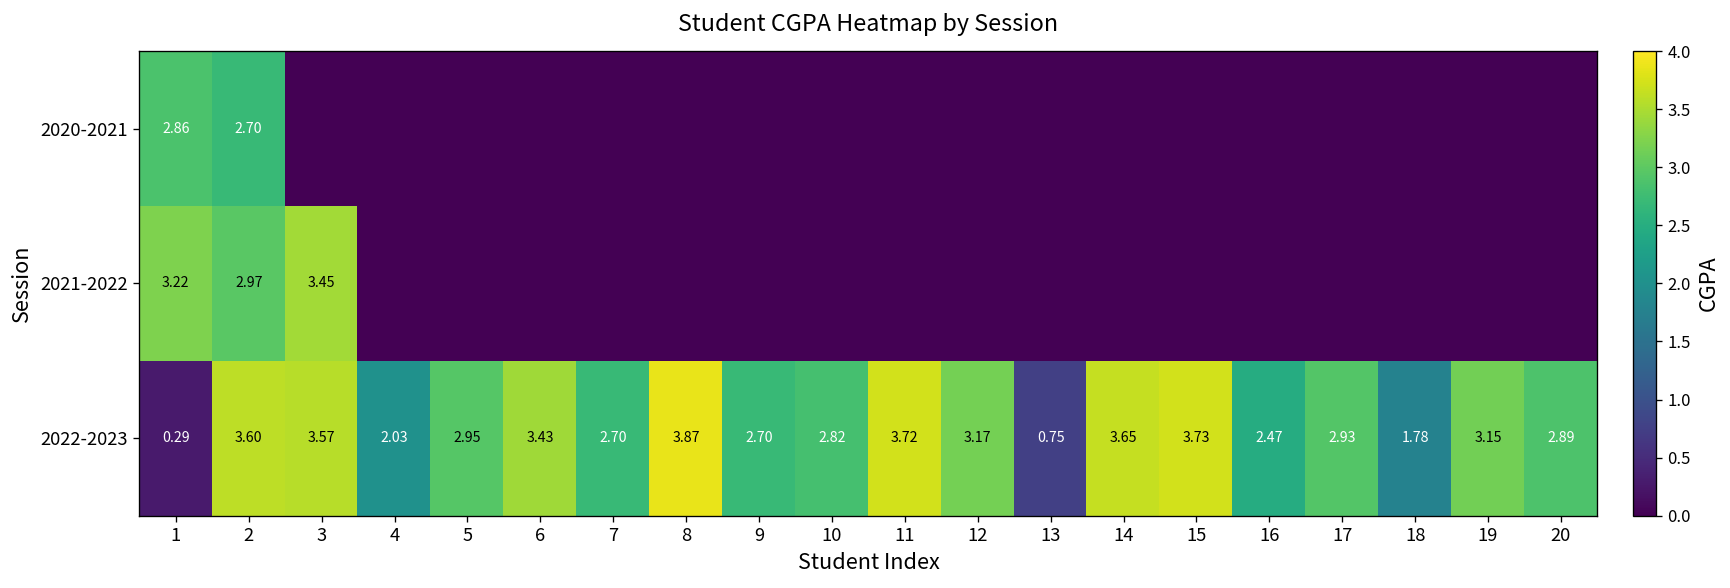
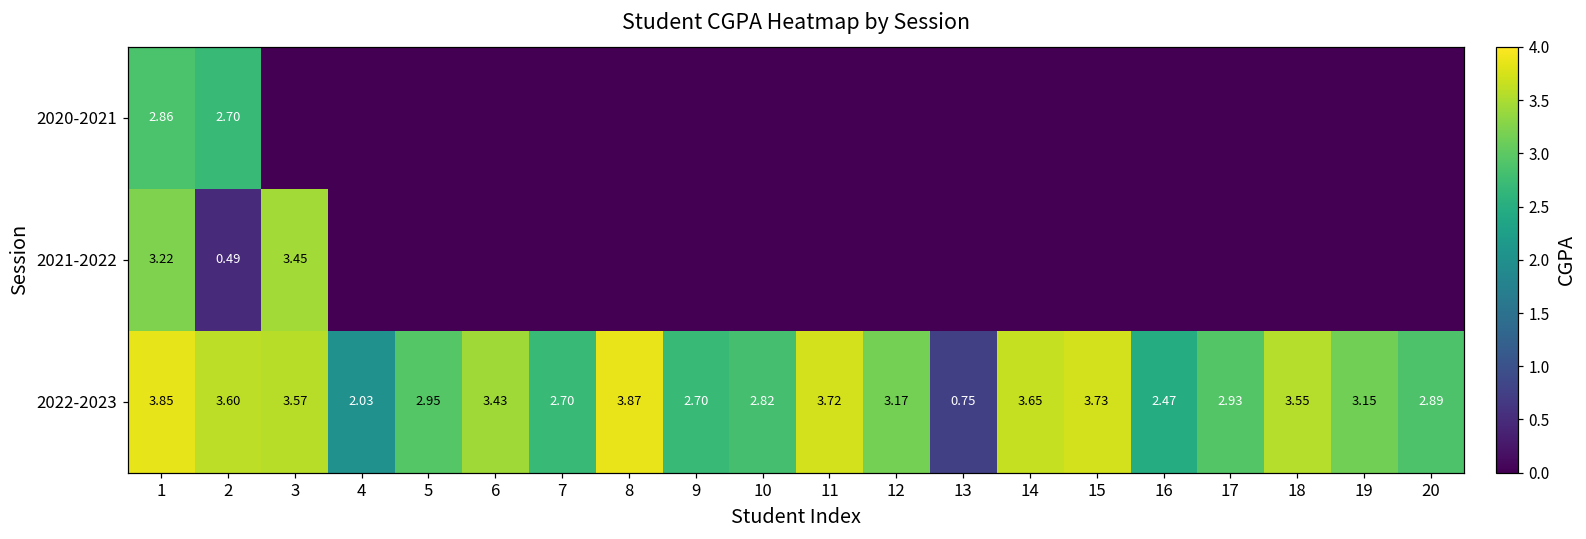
2021-2022, 2: 2.97 -> 0.49
2022-2023, 1: 0.29 -> 3.85
2022-2023, 18: 1.78 -> 3.55
